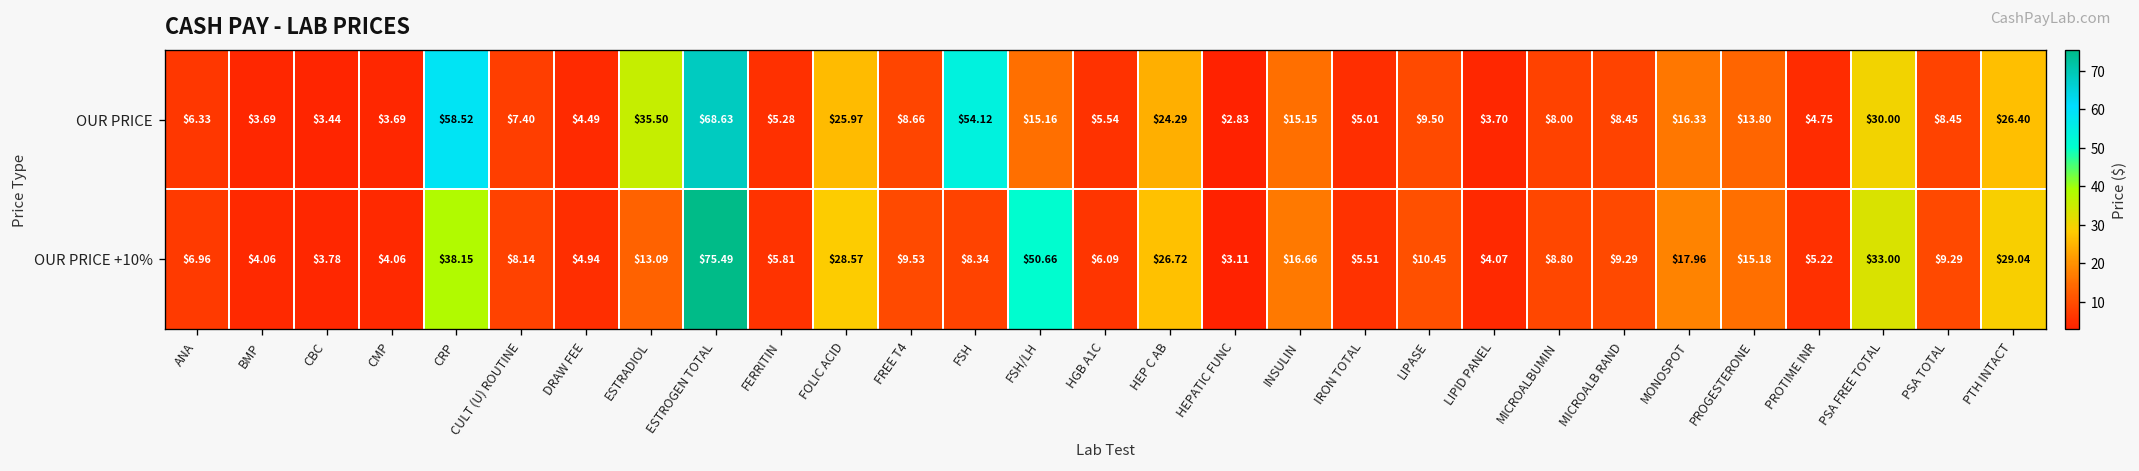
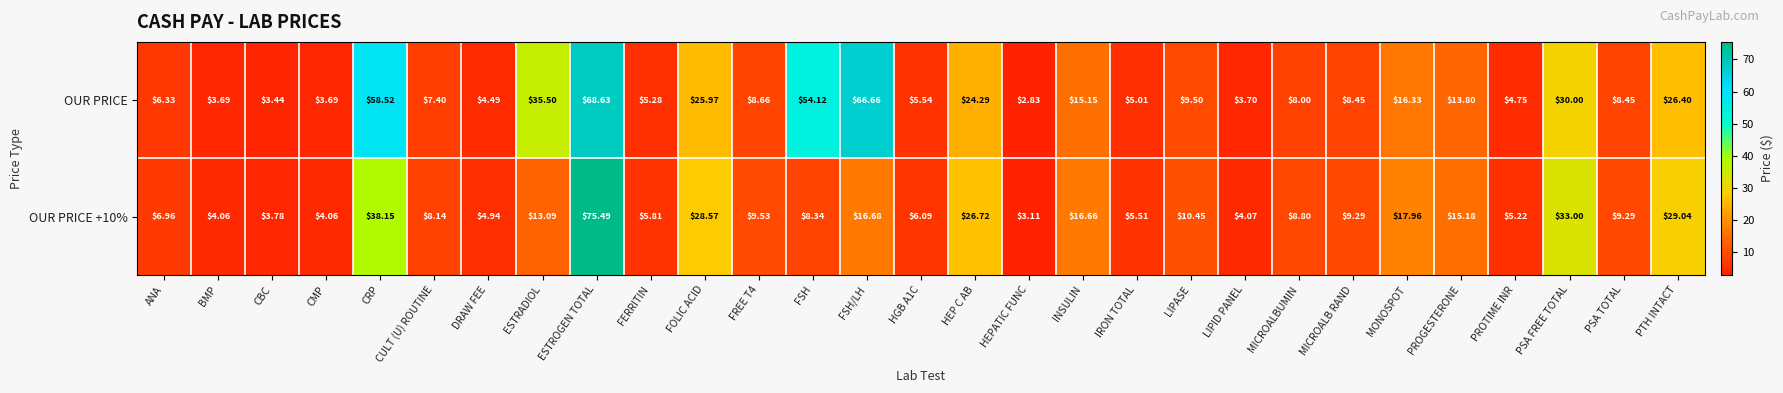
OUR PRICE, FSH/LH: $15.16 -> $66.66
OUR PRICE +10%, FSH/LH: $50.66 -> $16.68
